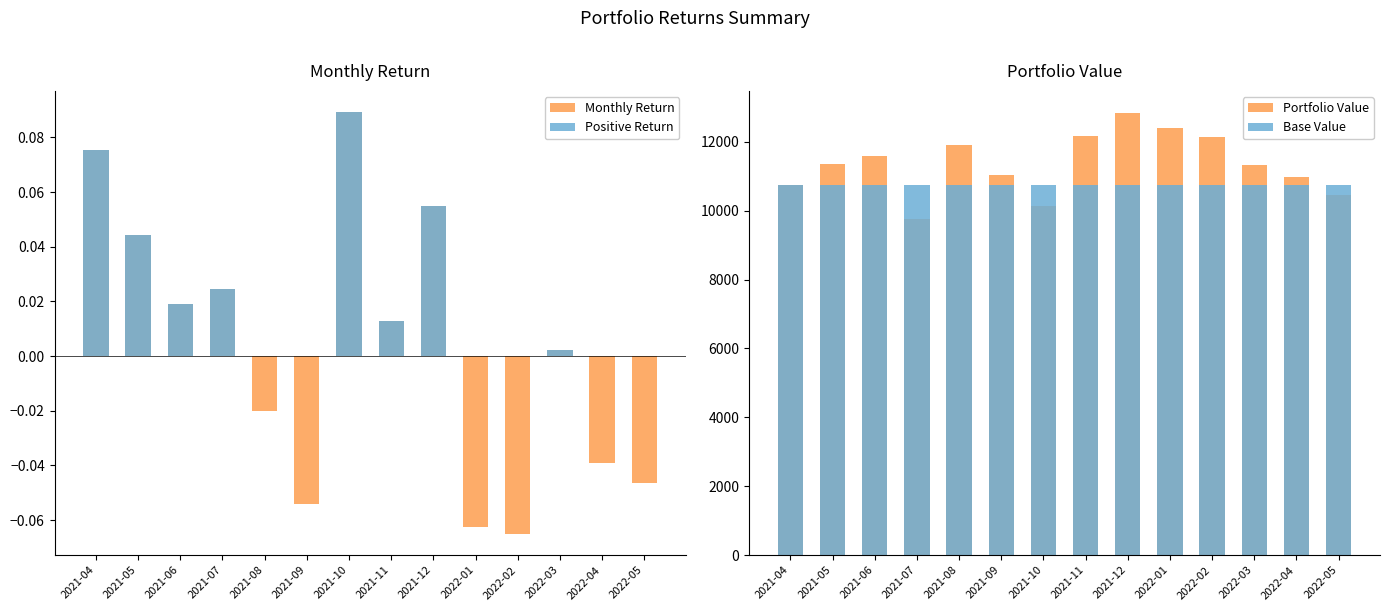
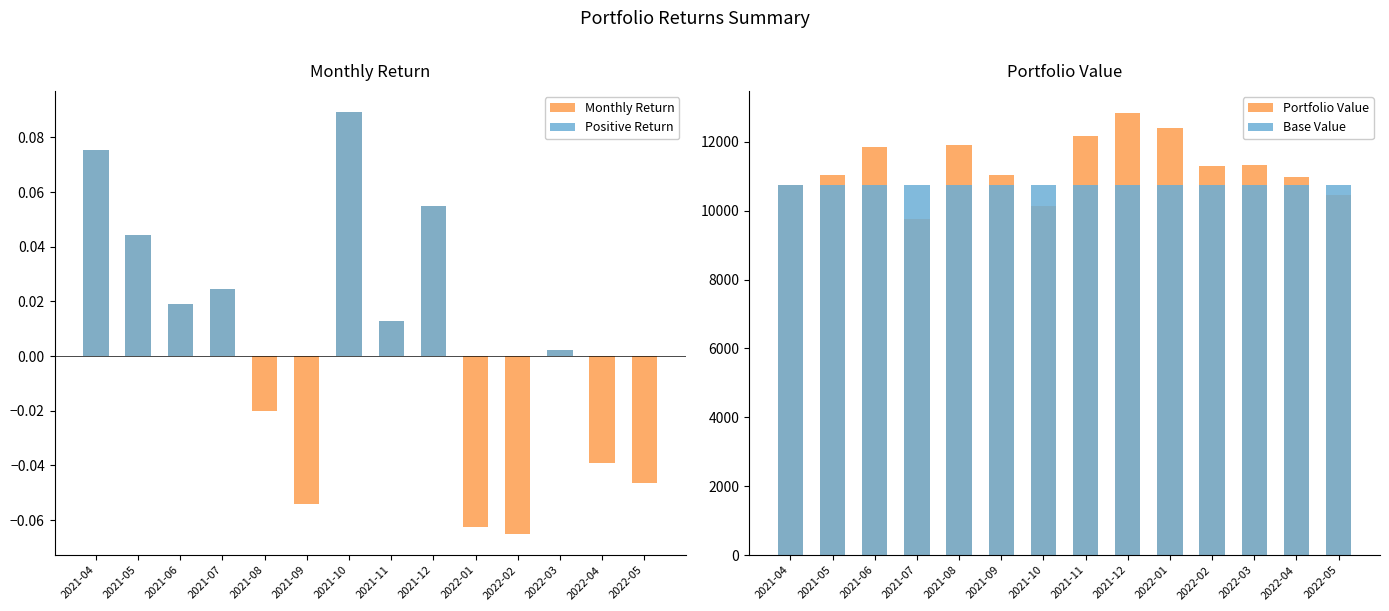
Portfolio Value, Portfolio Value, 2021-05: 11400 -> 11000
Portfolio Value, Portfolio Value, 2021-06: 11600 -> 11900
Portfolio Value, Portfolio Value, 2022-02: 12100 -> 11300
